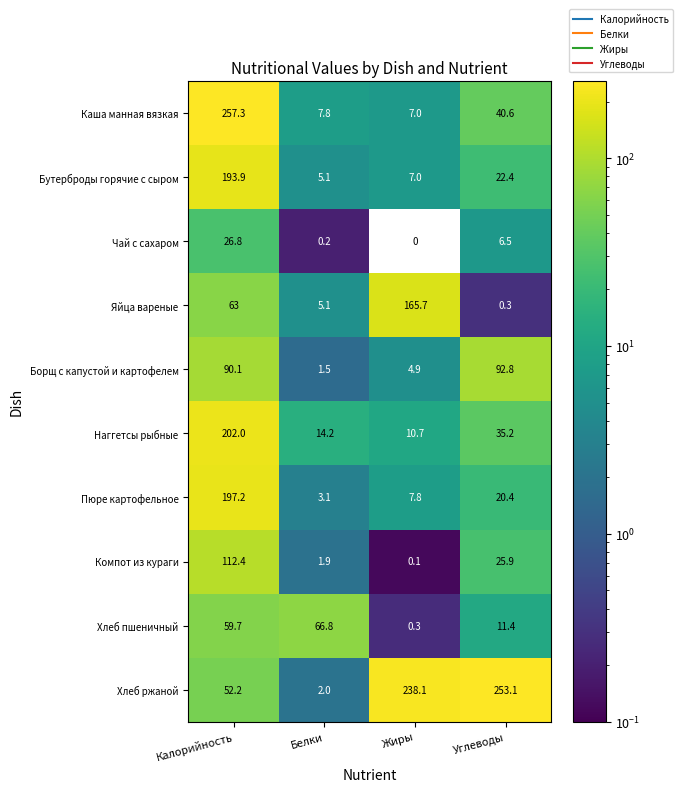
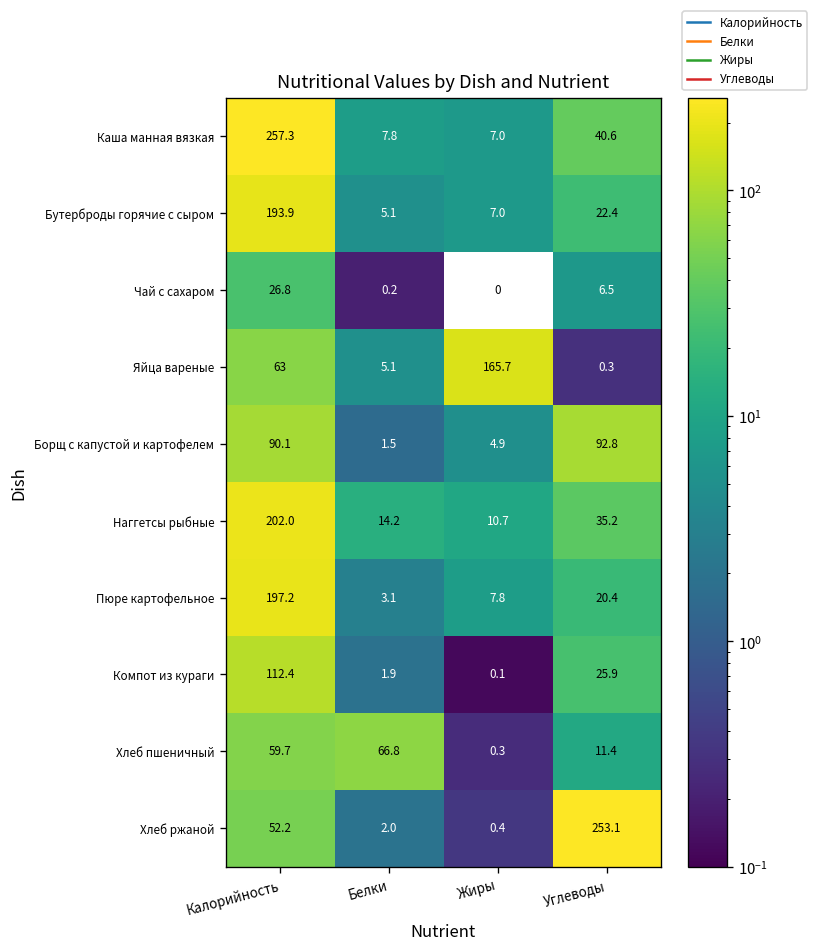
Хлеб ржаной, Жиры: 238.1 -> 0.4
